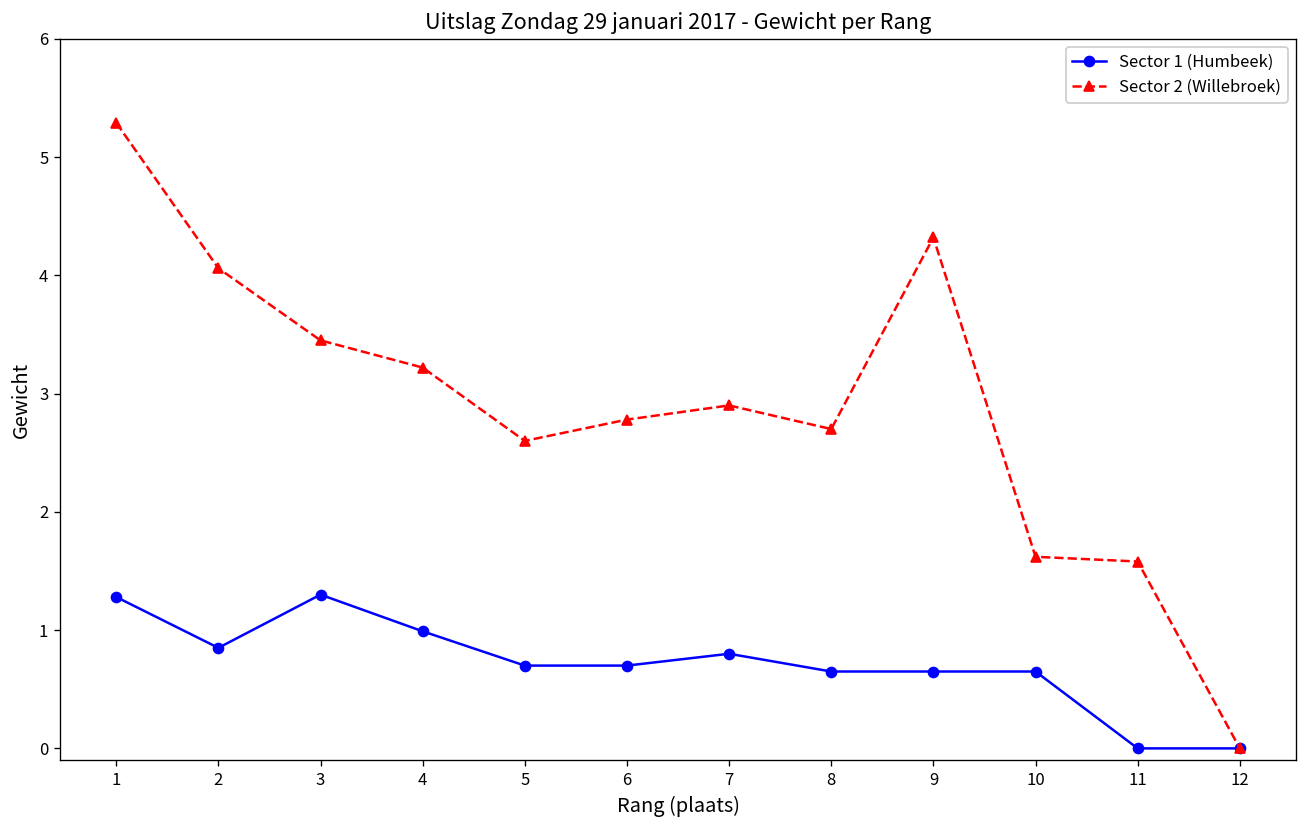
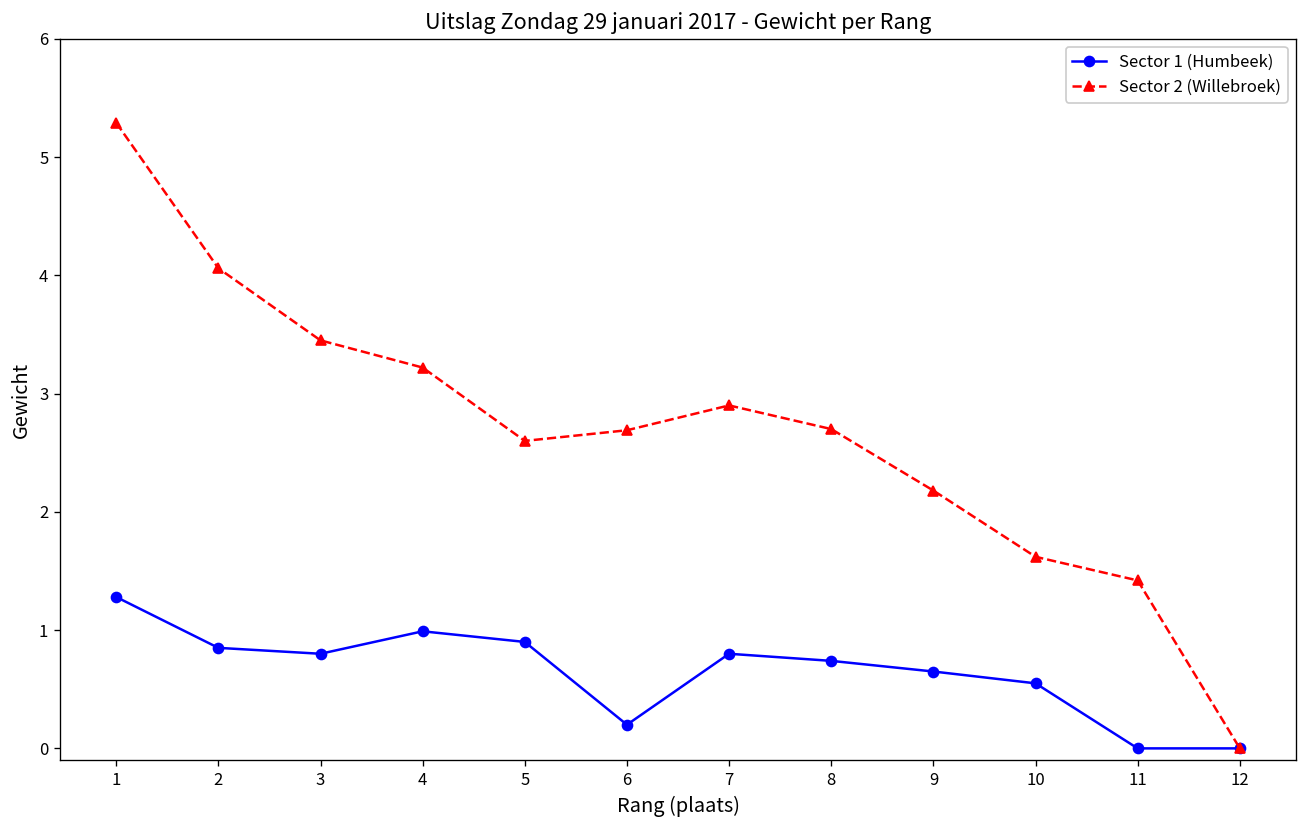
Sector 1 (Humbeek), 3: 1.3 -> 0.8
Sector 1 (Humbeek), 5: 0.7 -> 0.9
Sector 1 (Humbeek), 6: 0.7 -> 0.2
Sector 2 (Willebroek), 6: 2.8 -> 2.7
Sector 1 (Humbeek), 8: 0.65 -> 0.74
Sector 2 (Willebroek), 9: 4.3 -> 2.2
Sector 1 (Humbeek), 10: 0.7 -> 0.6
Sector 2 (Willebroek), 11: 1.6 -> 1.4
